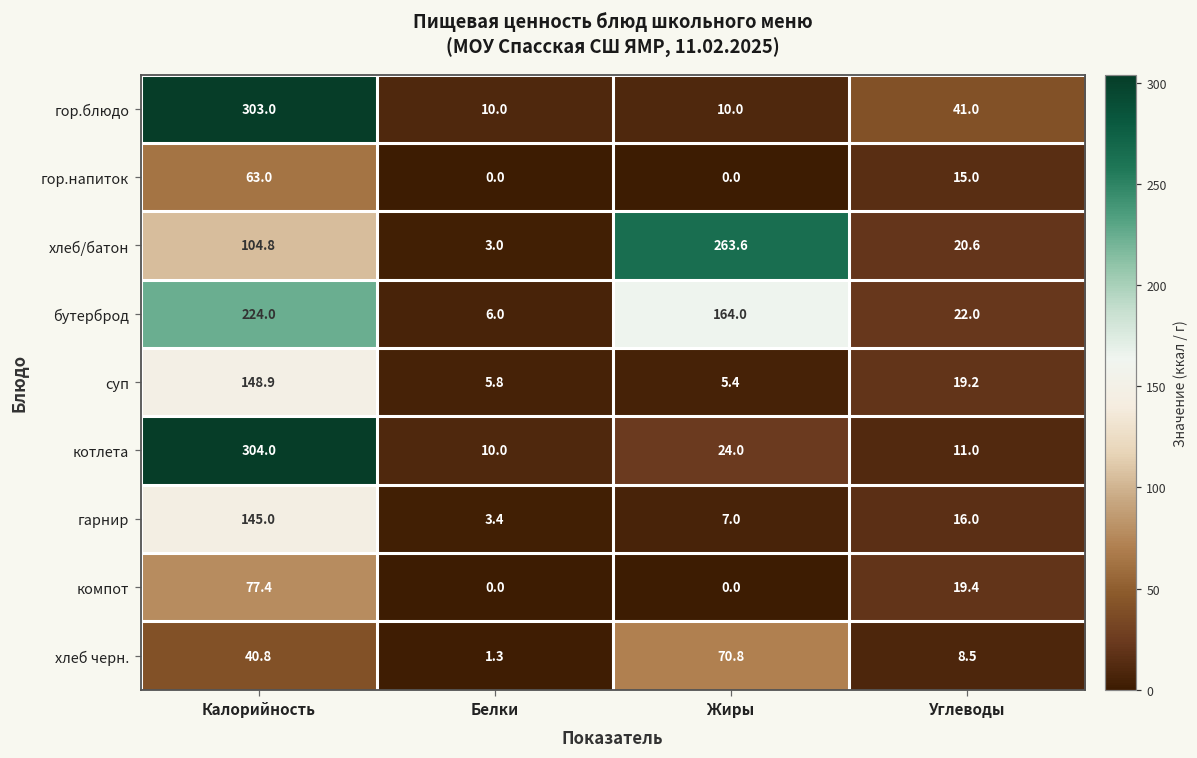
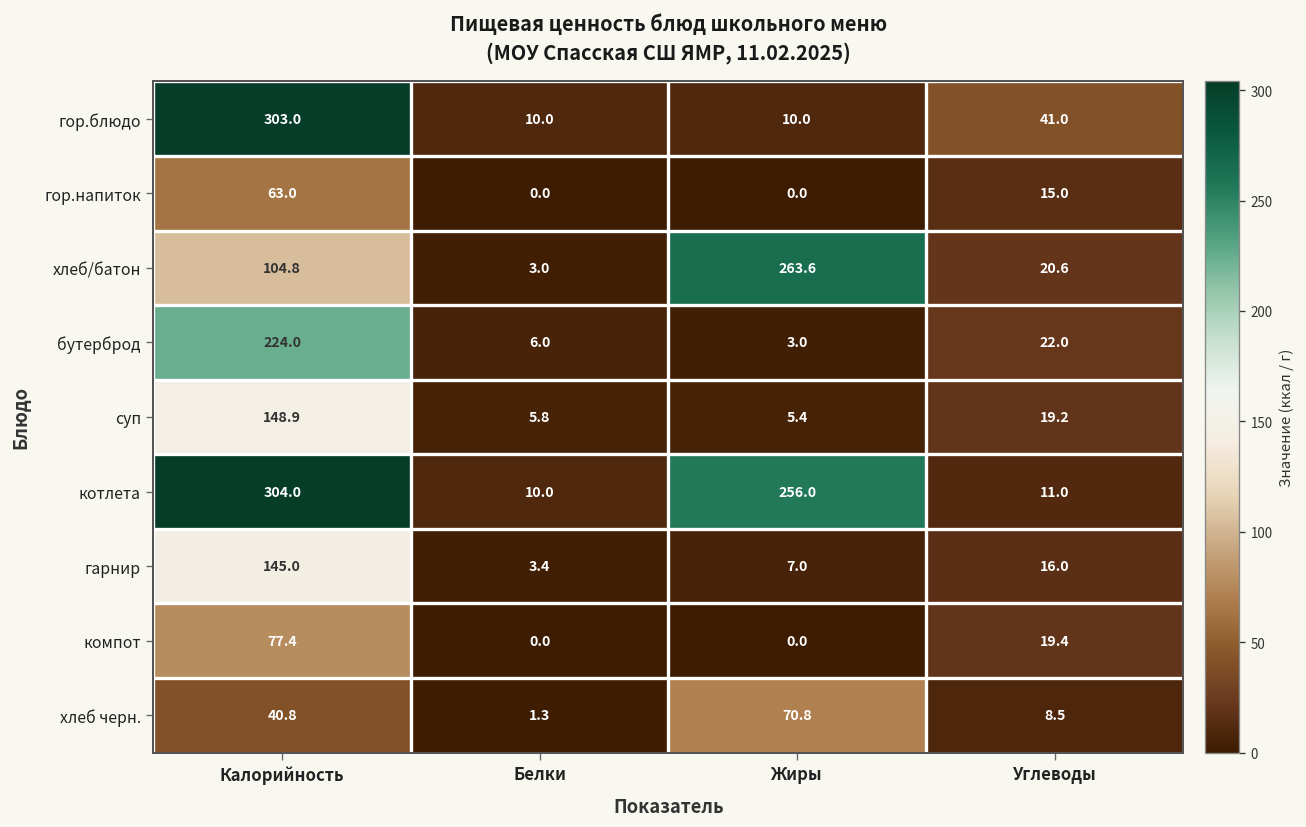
бутерброд, Жиры: 164.0 -> 3.0
котлета, Жиры: 24.0 -> 256.0
